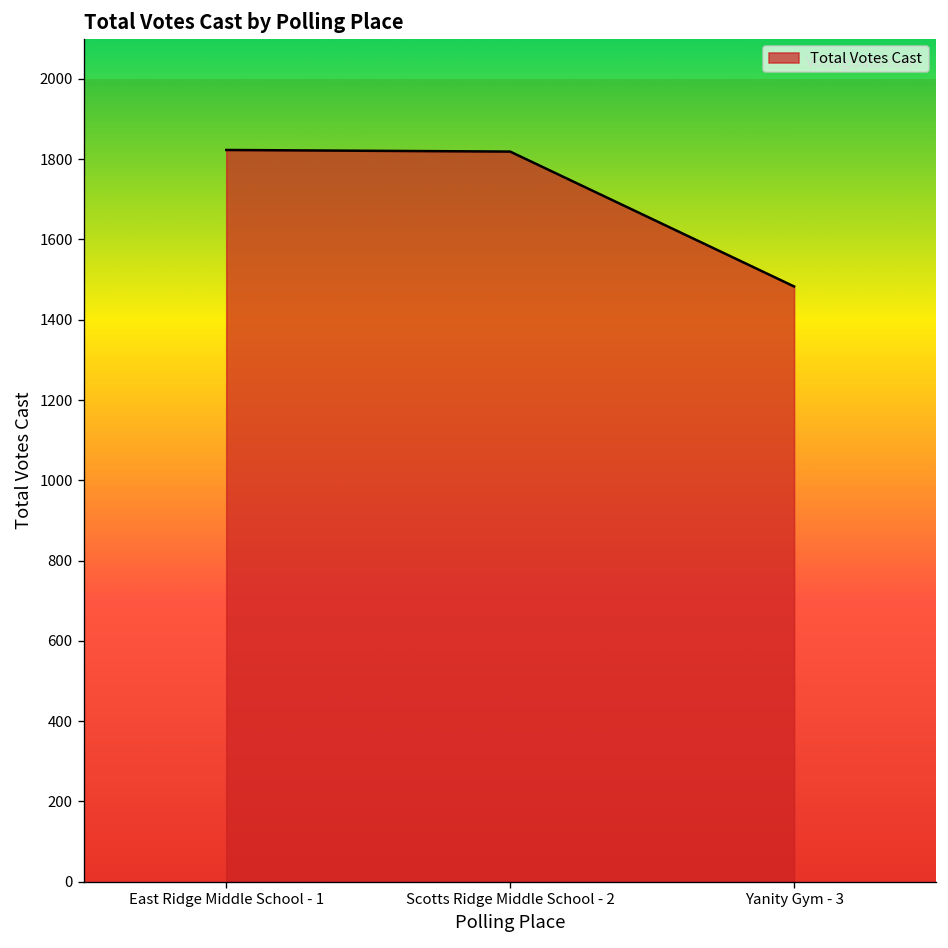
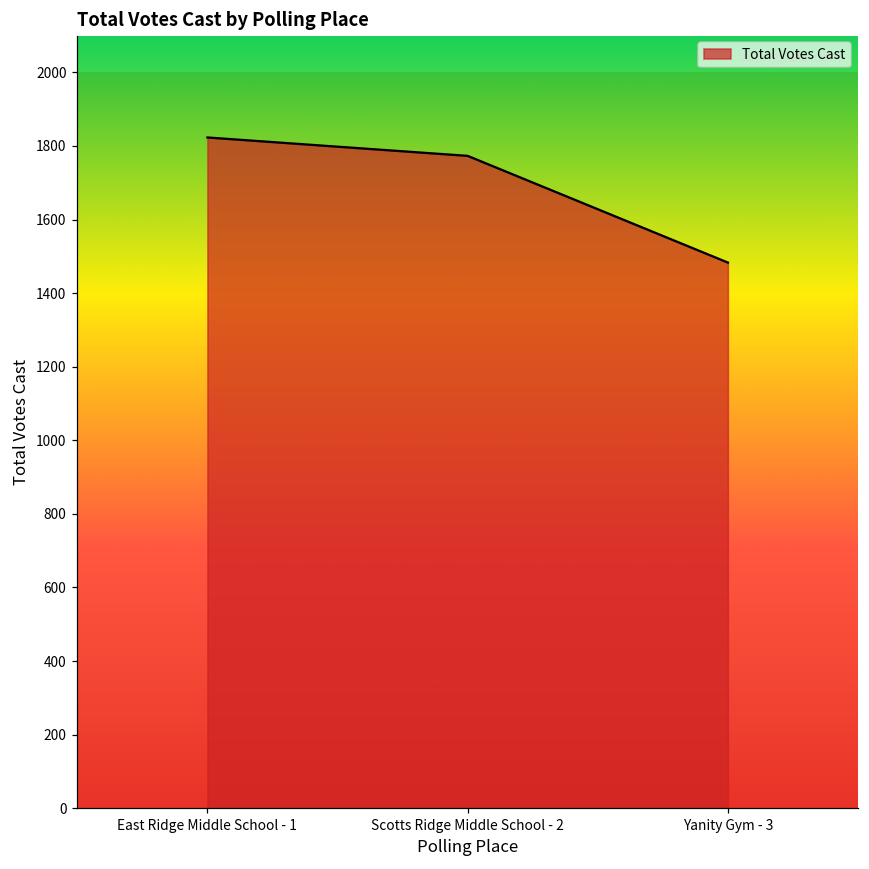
Scotts Ridge Middle School - 2: 1820 -> 1770
